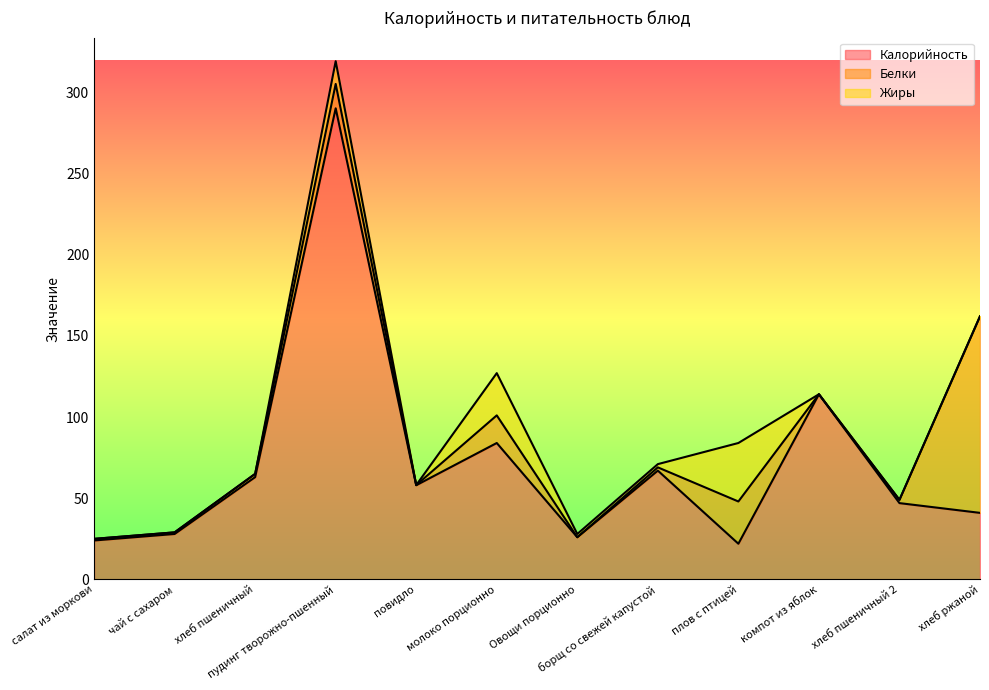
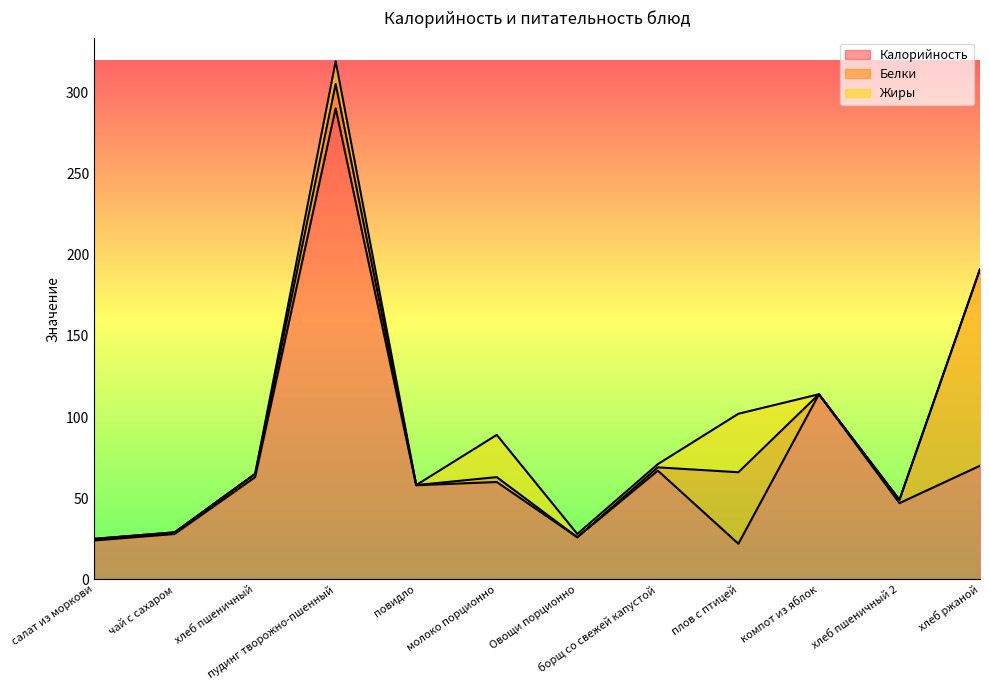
Калорийность, молоко порционно: 84 -> 60
Белки, молоко порционно: 17 -> 3
Белки, плов с птицей: 26 -> 44
Калорийность, хлеб ржаной: 41 -> 70
